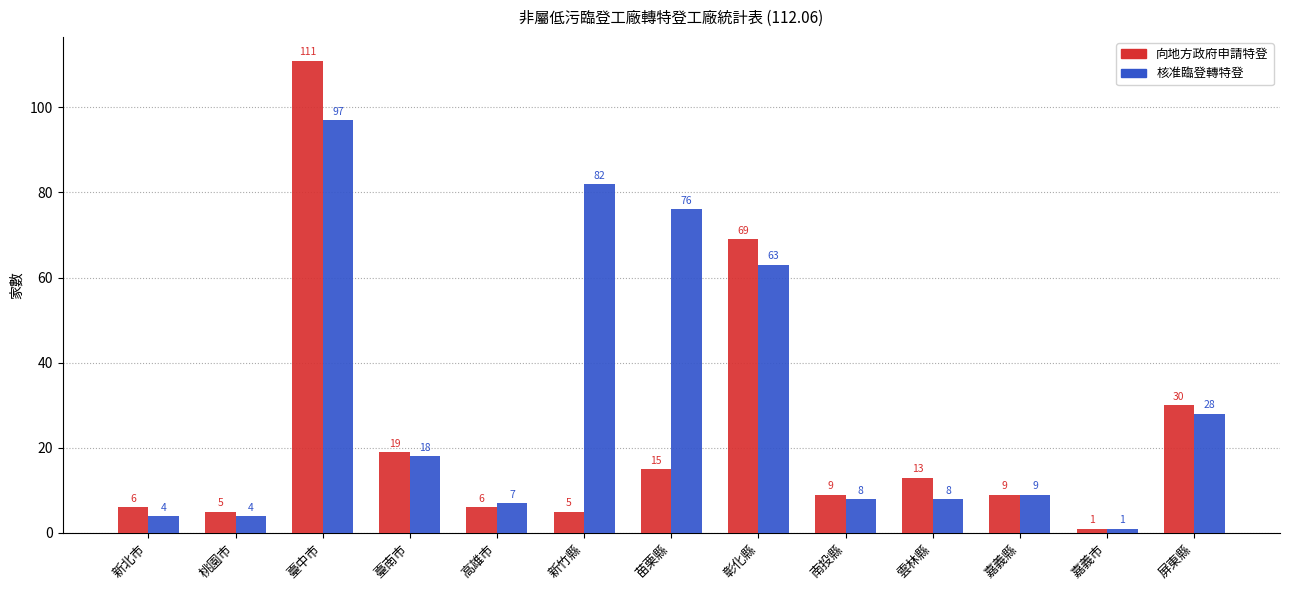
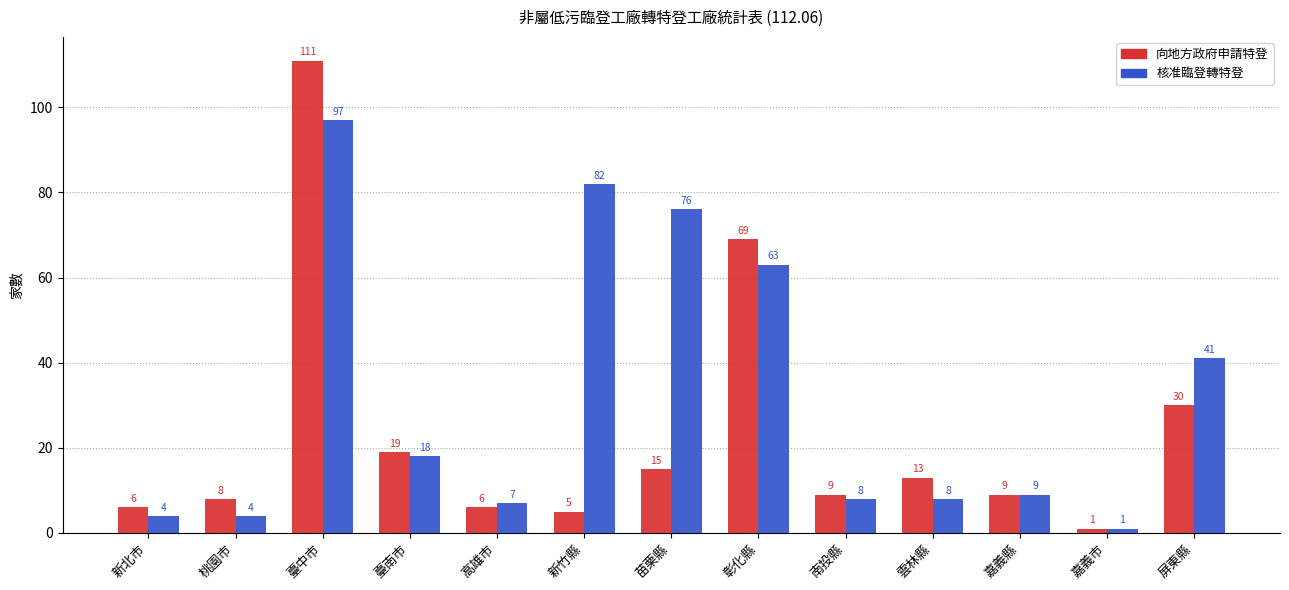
向地方政府申請特登, 桃園市: 5 -> 8
核准臨登轉特登, 屏東縣: 28 -> 41
